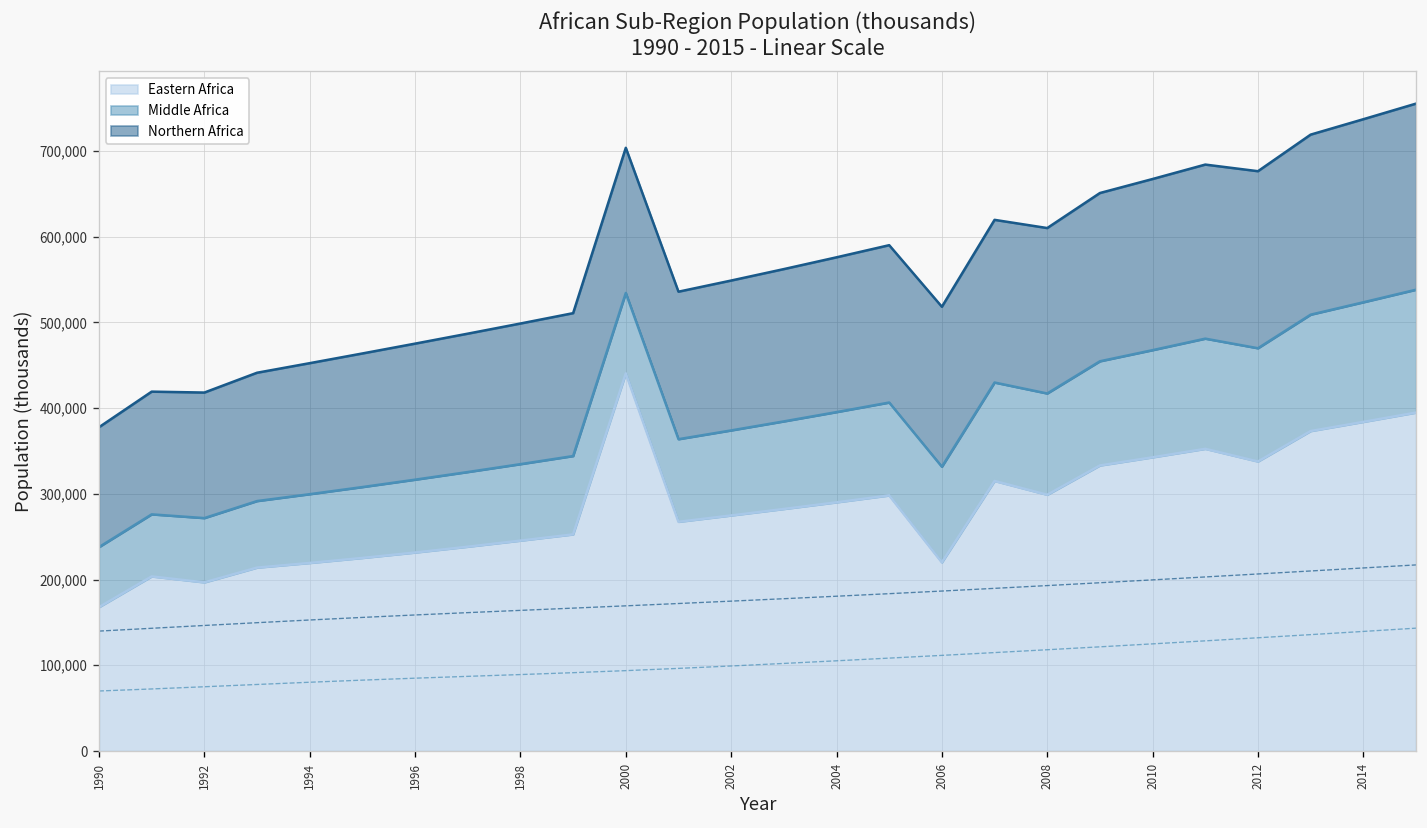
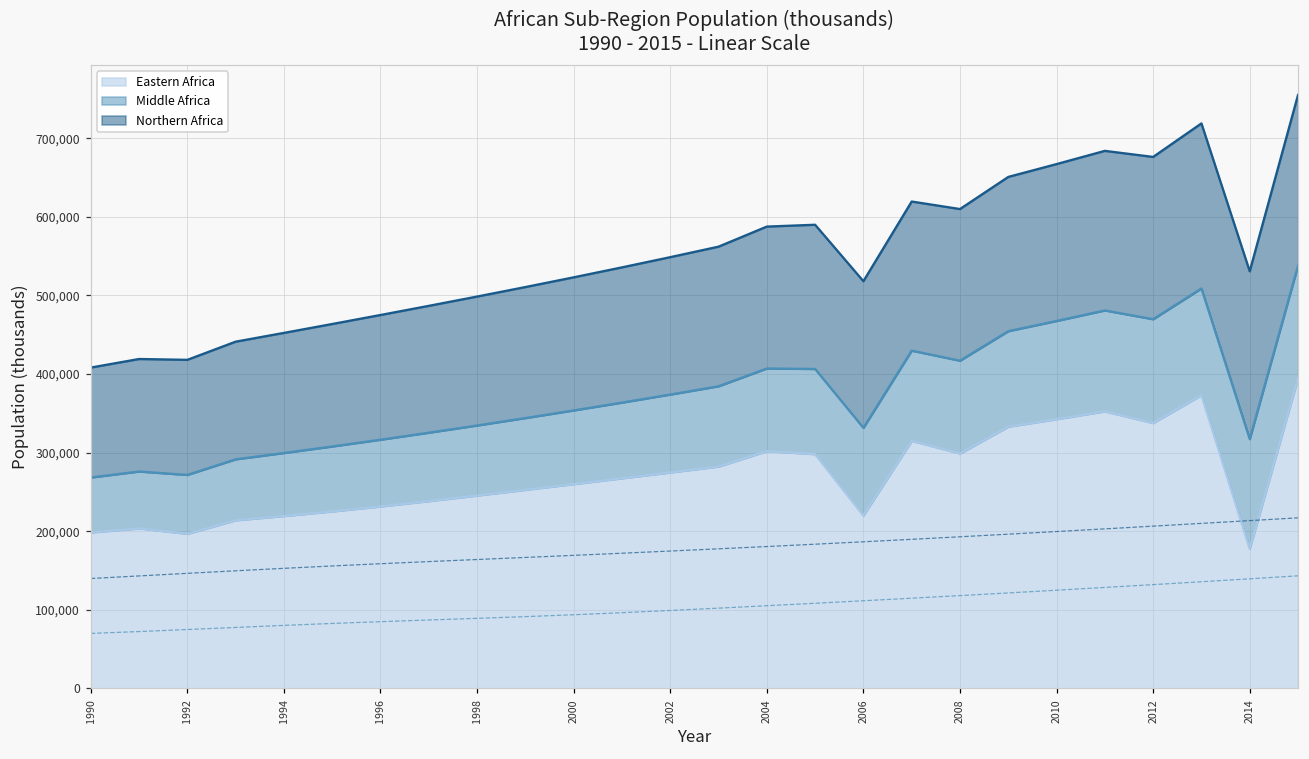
Eastern Africa, 1990: 170,000 -> 200,000
Eastern Africa, 2000: 440,000 -> 260,000
Eastern Africa, 2004: 290,000 -> 300,000
Eastern Africa, 2014: 380,000 -> 180,000
